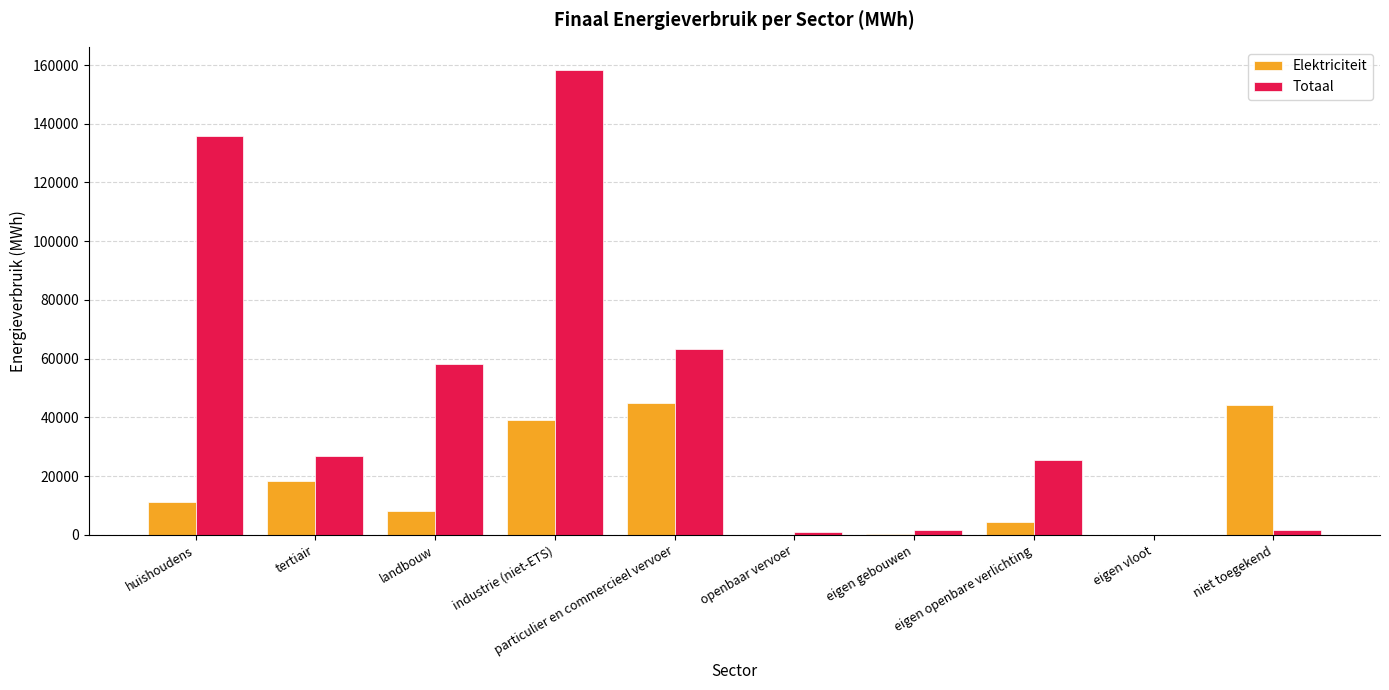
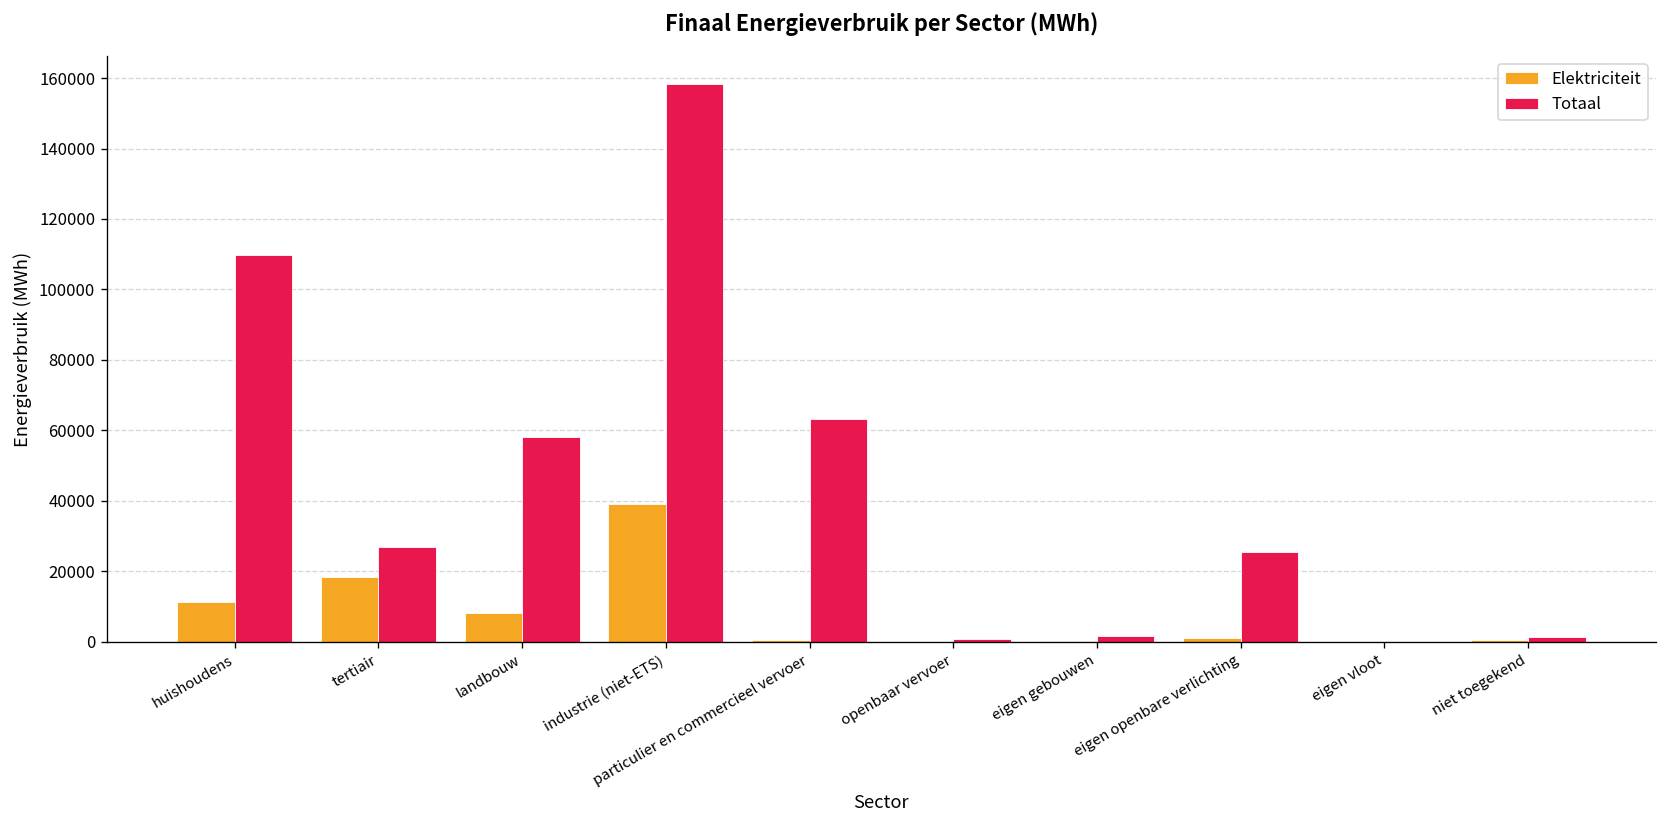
Totaal, huishoudens: 136000 -> 110000
Elektriciteit, particulier en commercieel vervoer: 45000 -> 1000
Elektriciteit, eigen openbare verlichting: 5000 -> 1000
Elektriciteit, niet toegekend: 44000 -> 1000
